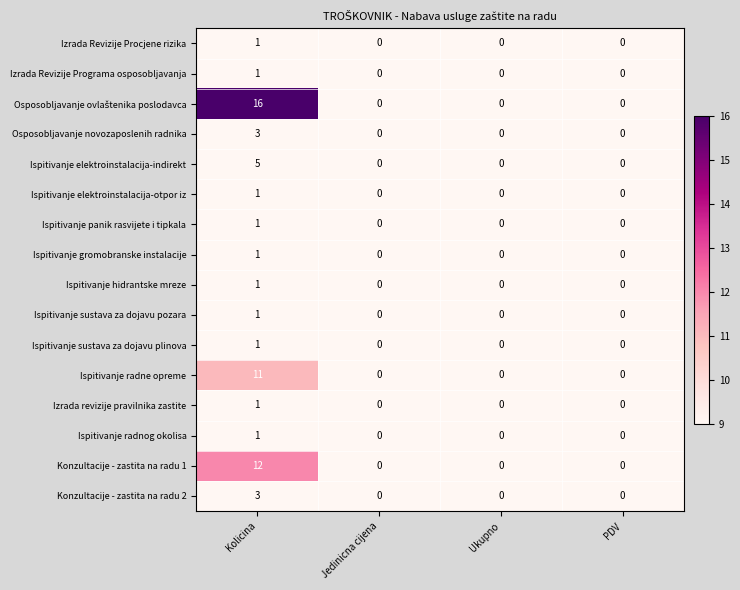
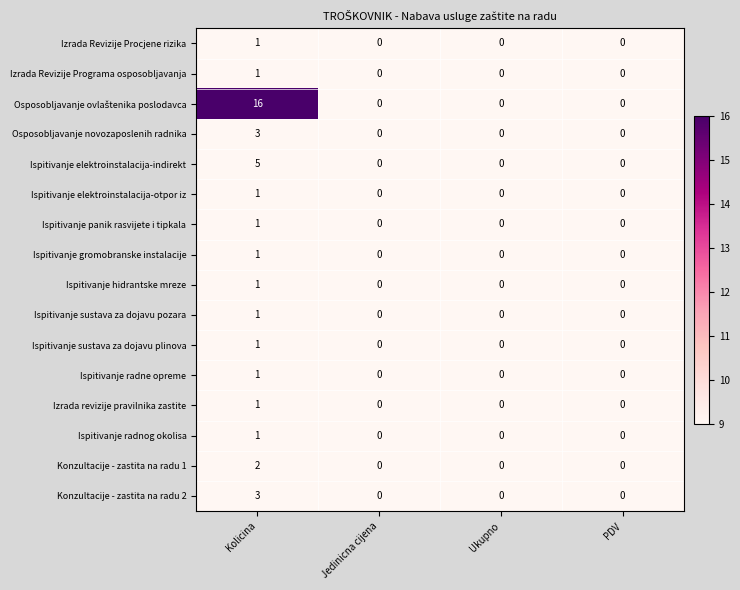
Ispitivanje radne opreme, Kolicina: 11 -> 1
Konzultacije - zastita na radu 1, Kolicina: 12 -> 2
